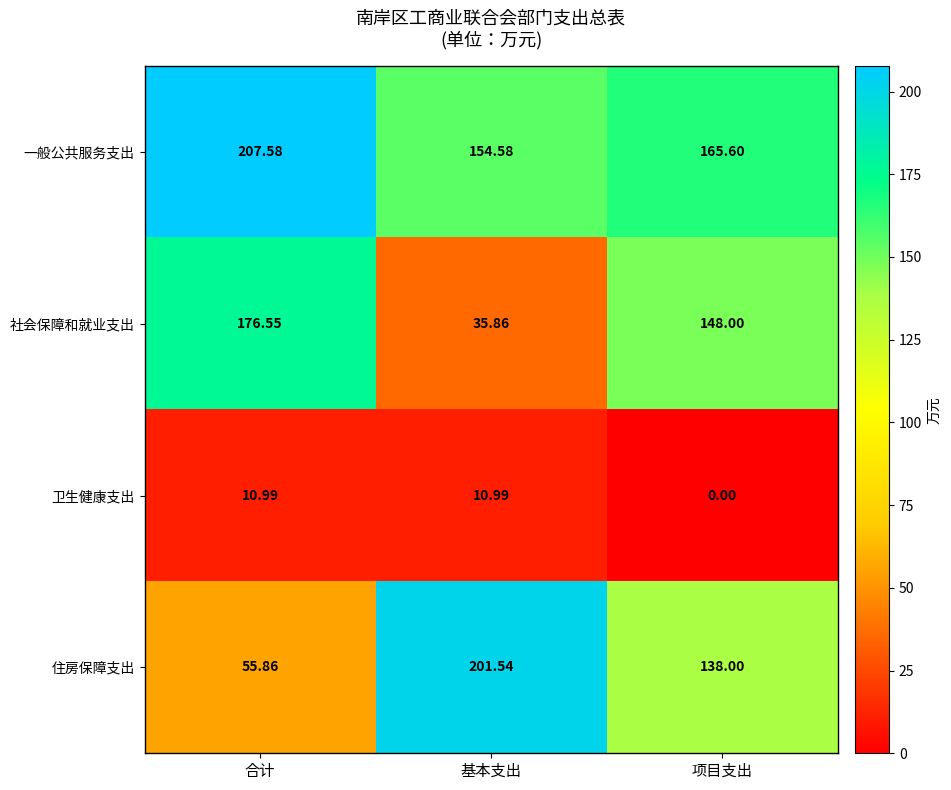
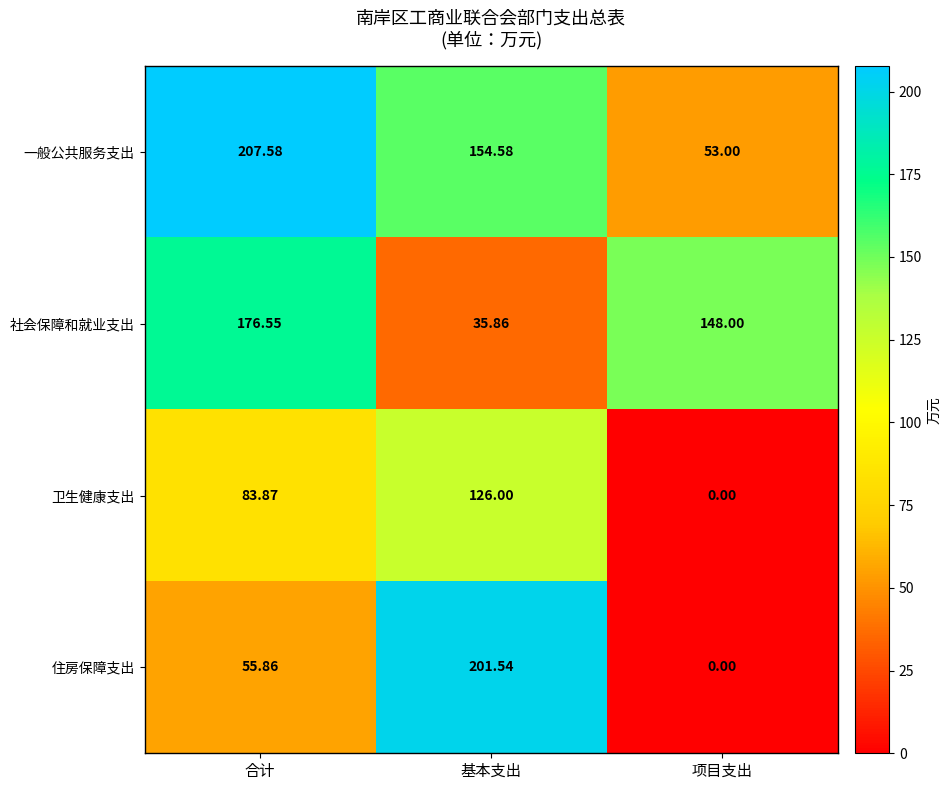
一般公共服务支出, 项目支出: 165.60 -> 53.00
卫生健康支出, 合计: 10.99 -> 83.87
卫生健康支出, 基本支出: 10.99 -> 126.00
住房保障支出, 项目支出: 138.00 -> 0.00
